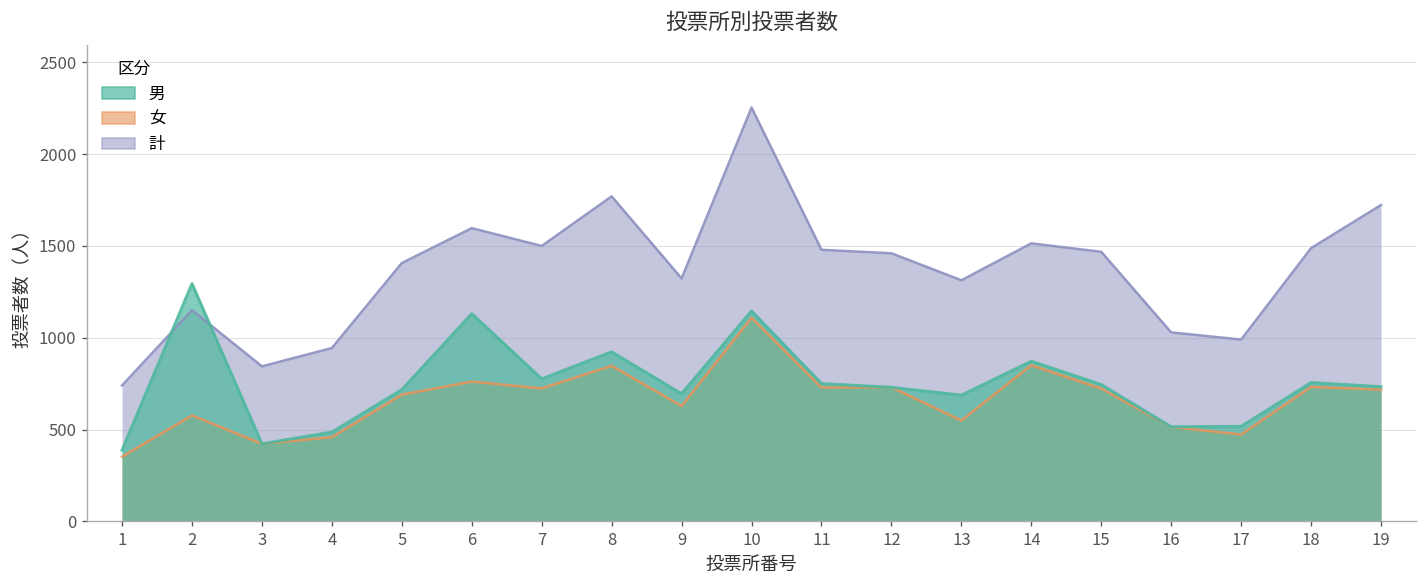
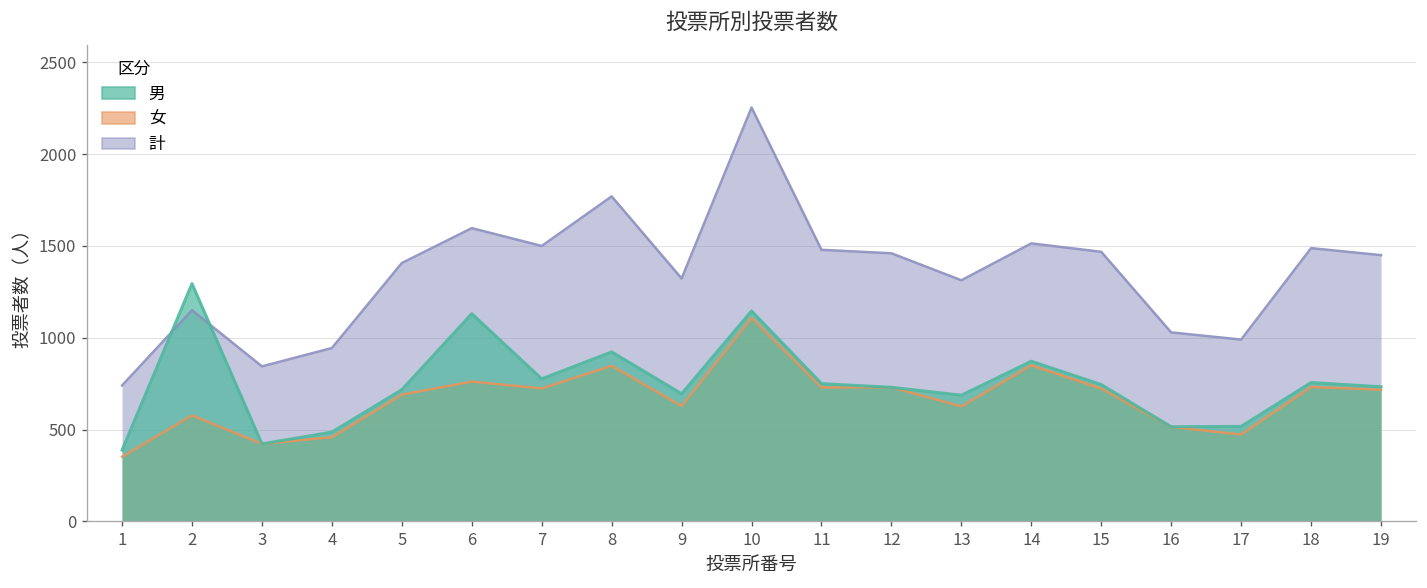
女, 13: 550 -> 630
計, 19: 1720 -> 1450
